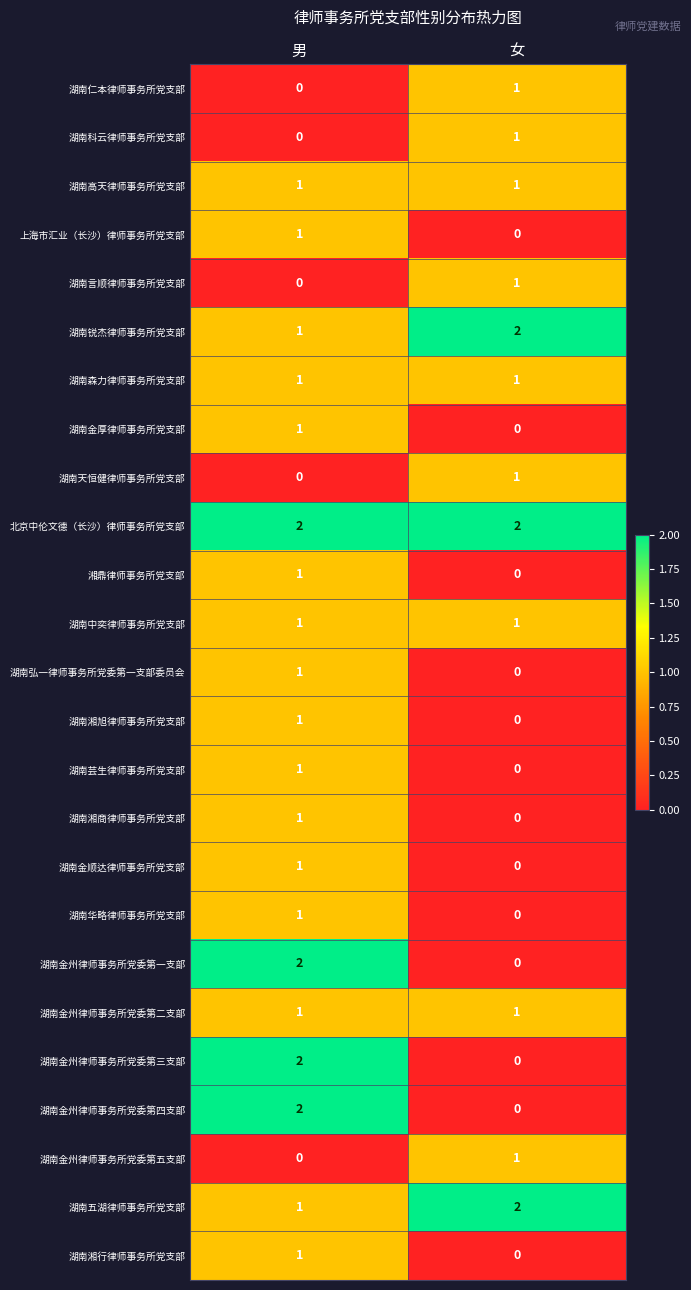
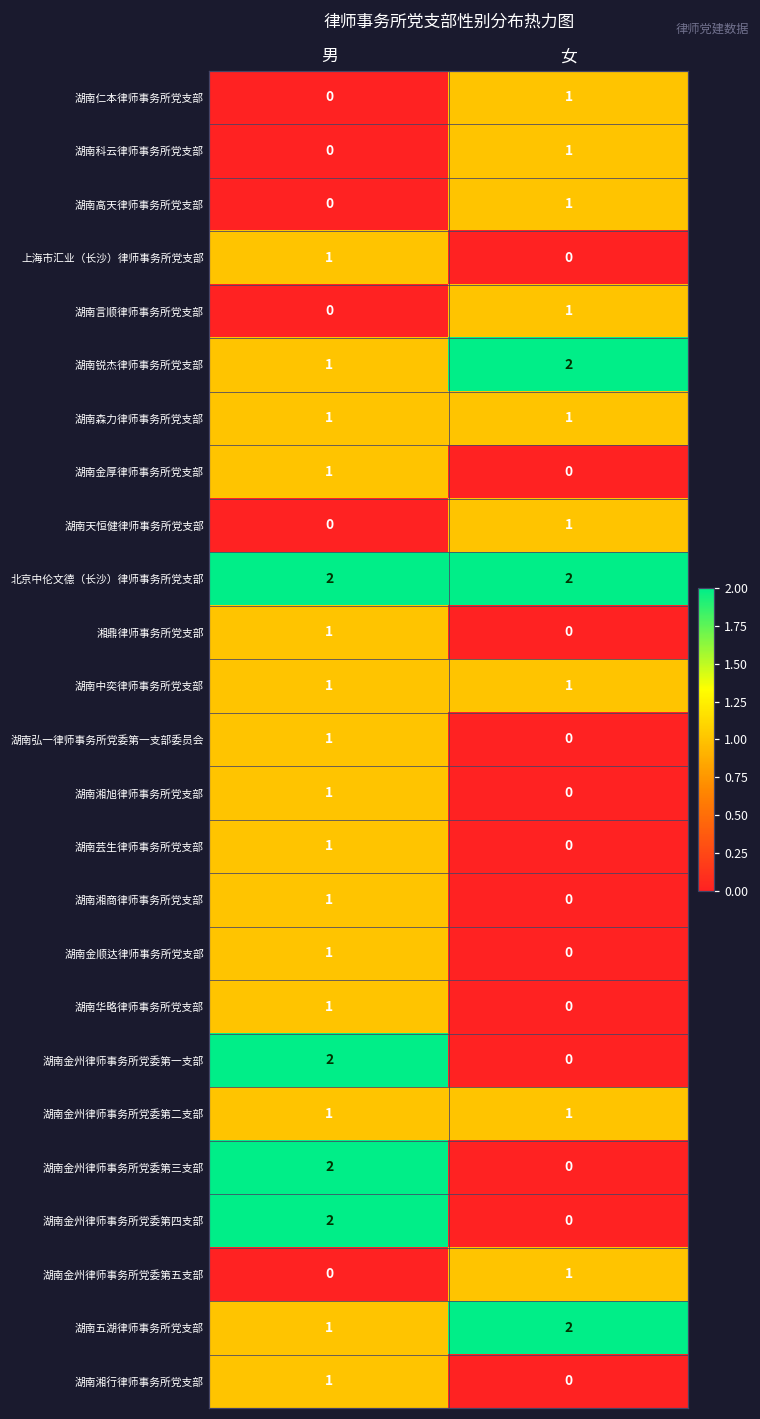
湖南高天律师事务所党支部, 男: 1 -> 0
